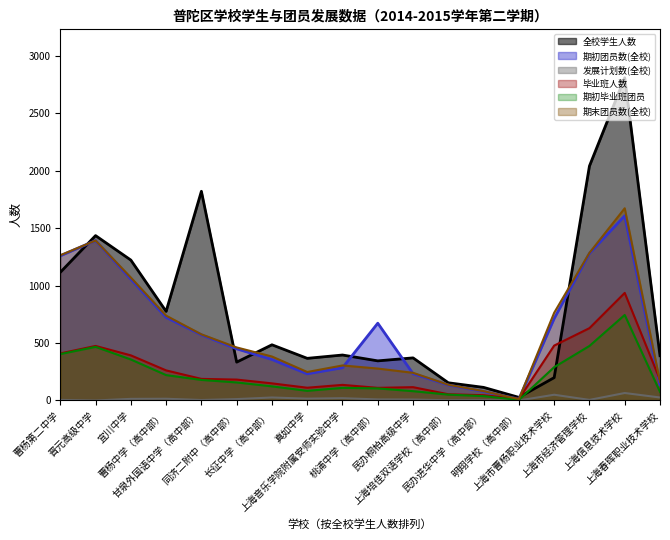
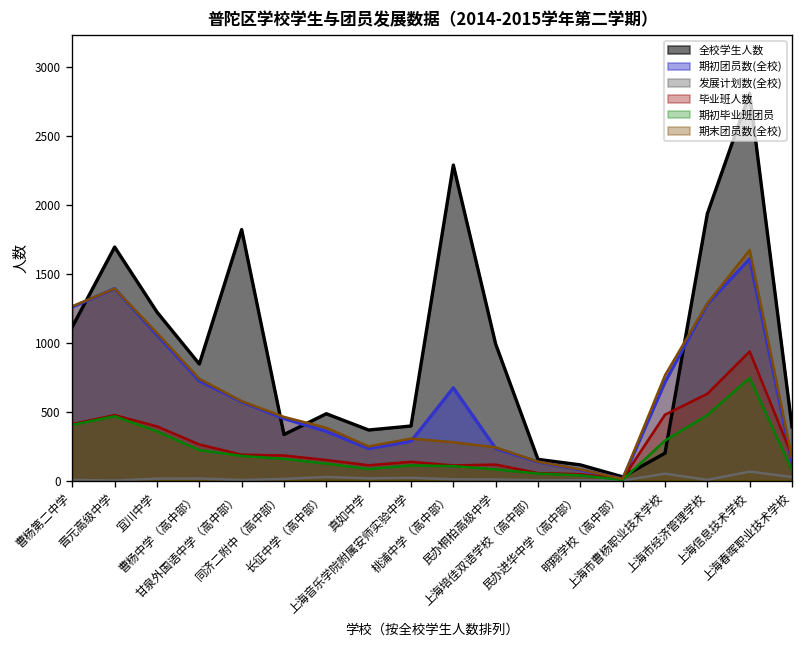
全校学生人数, 晋元高级中学: 1440 -> 1700
全校学生人数, 曹杨中学（高中部）: 780 -> 850
全校学生人数, 桃浦中学（高中部）: 350 -> 2290
全校学生人数, 民办桐柏高级中学: 370 -> 990
全校学生人数, 上海市经济管理学校: 2040 -> 1940
